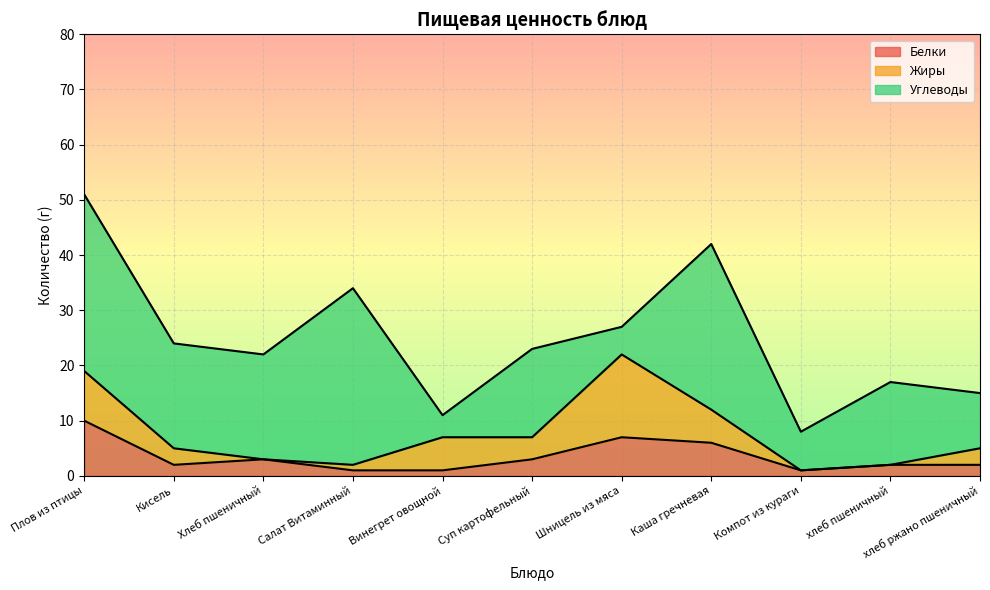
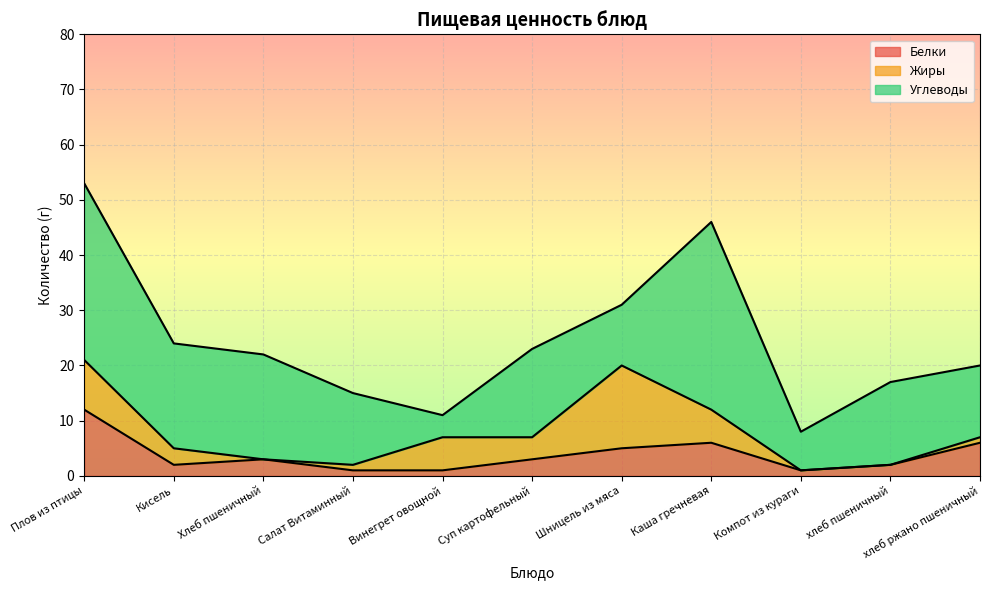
Белки, Плов из птицы: 10 -> 12
Углеводы, Салат Витаминный: 32 -> 13
Белки, Шницель из мяса: 7 -> 5
Углеводы, Шницель из мяса: 5 -> 11
Углеводы, Каша гречневая: 30 -> 34
Белки, хлеб ржано пшеничный: 2 -> 6
Жиры, хлеб ржано пшеничный: 3 -> 1
Углеводы, хлеб ржано пшеничный: 10 -> 13
